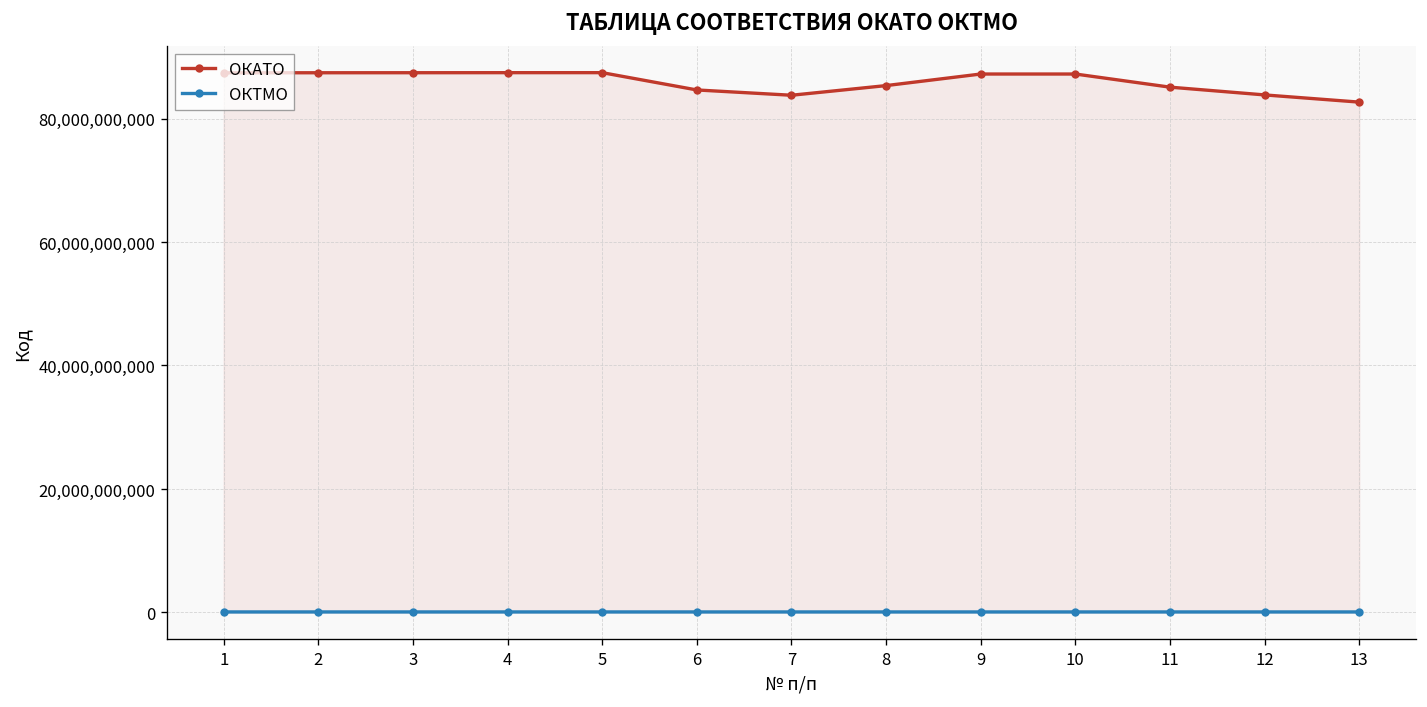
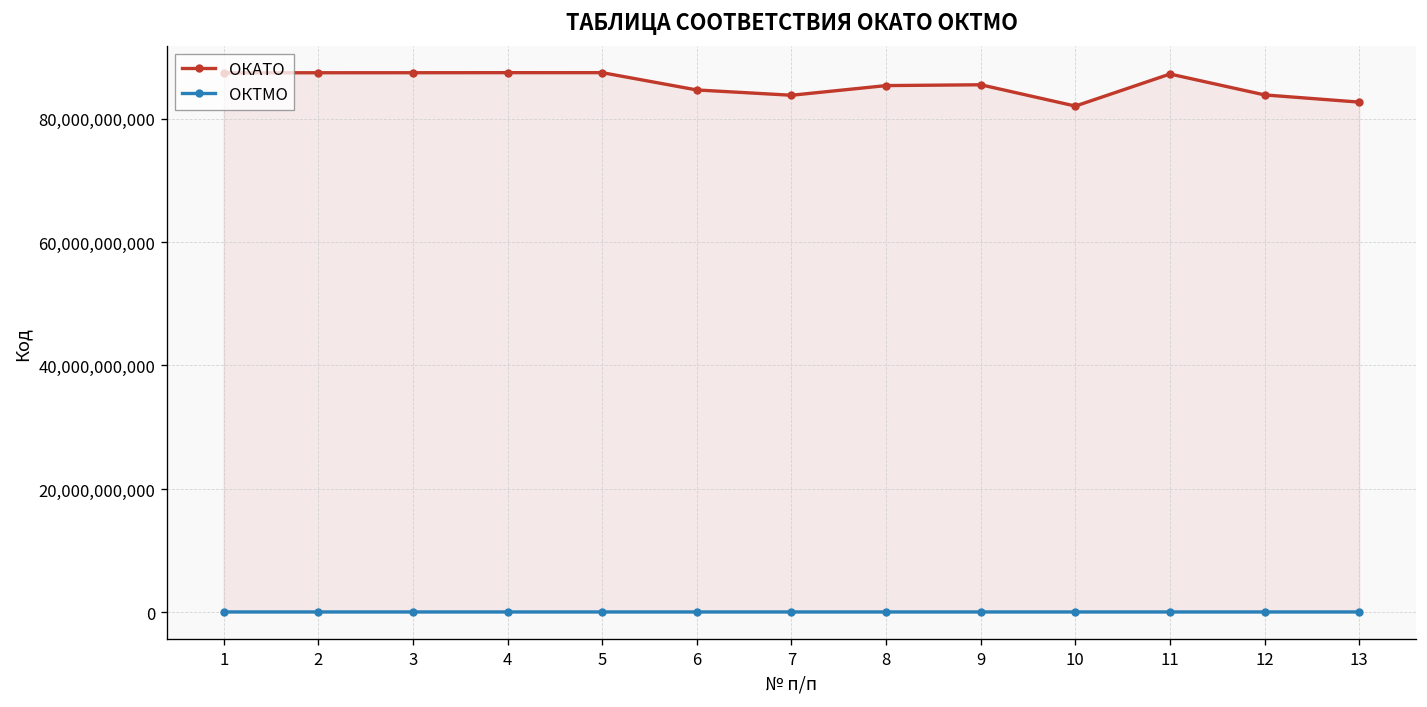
ОКАТО, 9: 87,000,000,000 -> 85,000,000,000
ОКАТО, 10: 87,000,000,000 -> 82,000,000,000
ОКАТО, 11: 85,000,000,000 -> 87,000,000,000
